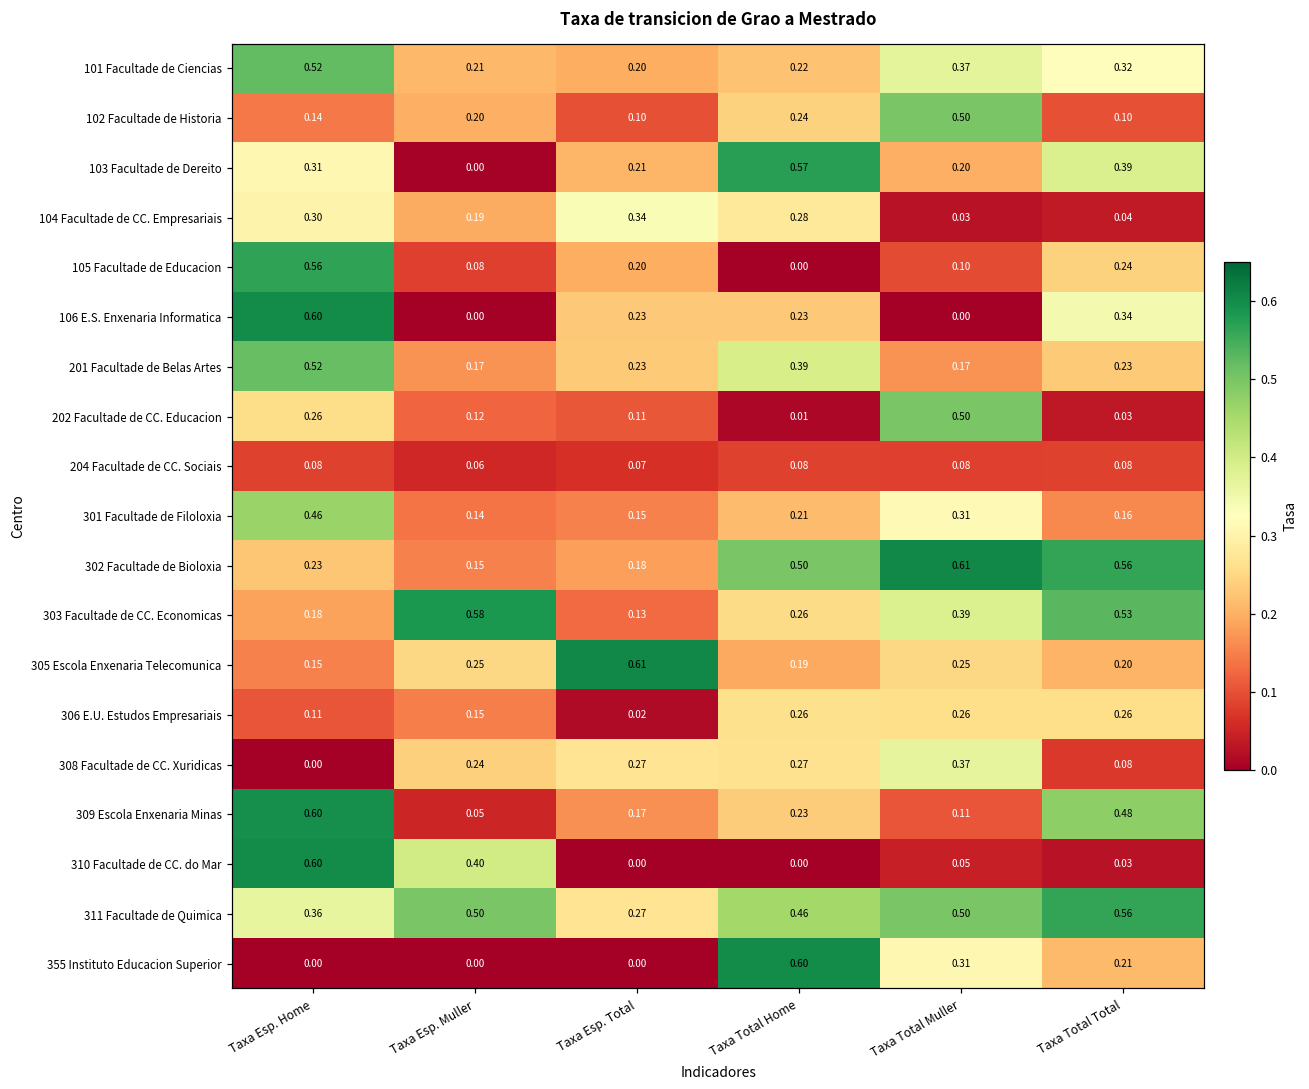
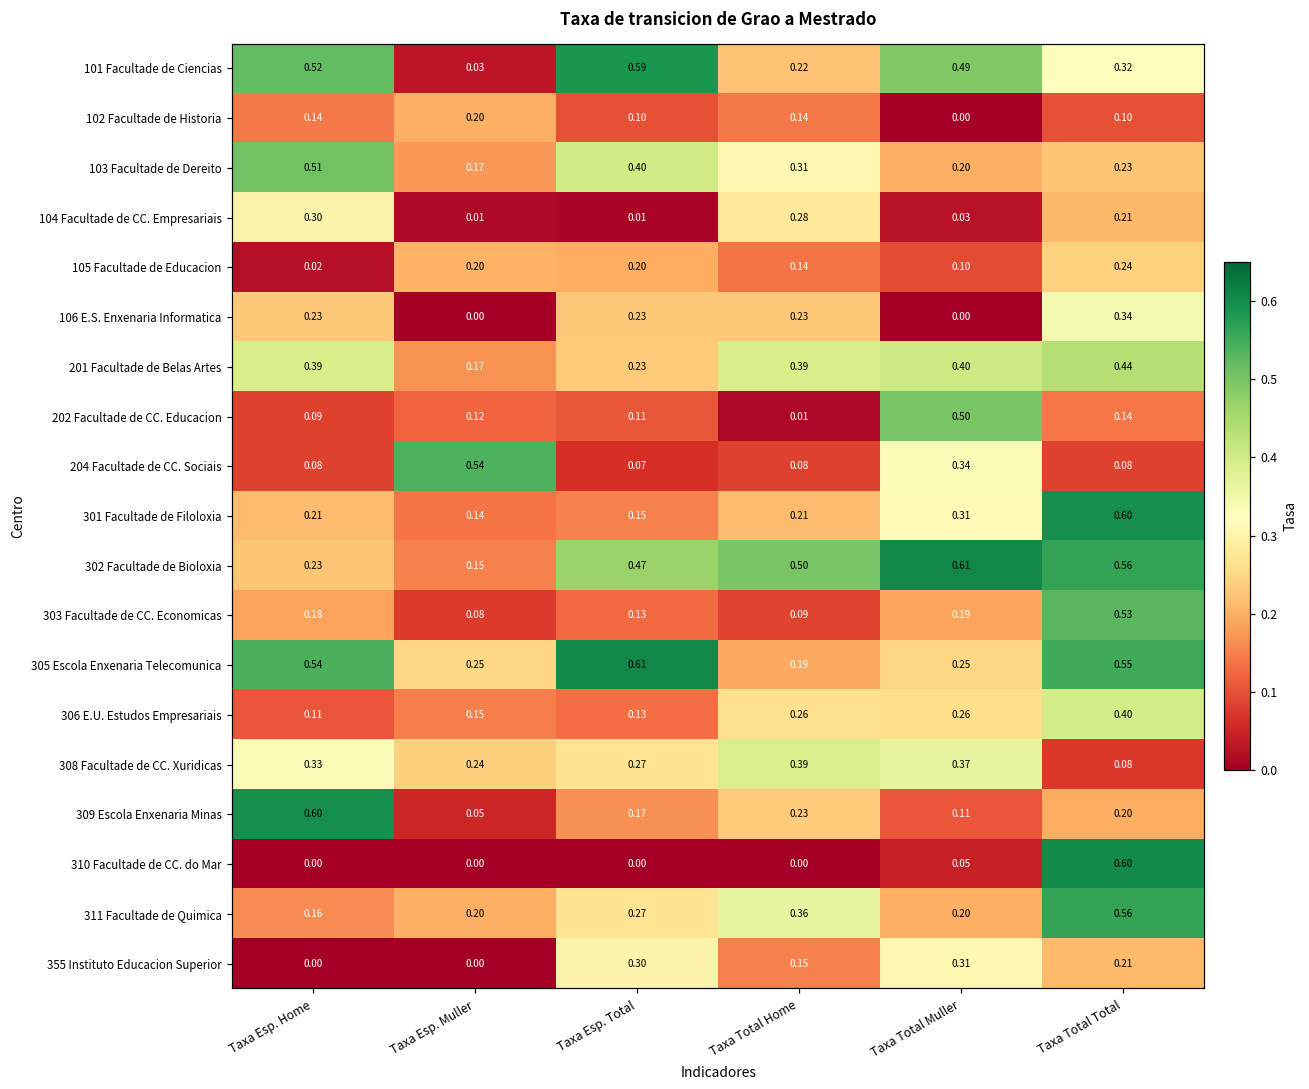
101 Facultade de Ciencias, Taxa Esp. Muller: 0.21 -> 0.03
101 Facultade de Ciencias, Taxa Esp. Total: 0.20 -> 0.59
101 Facultade de Ciencias, Taxa Total Muller: 0.37 -> 0.49
102 Facultade de Historia, Taxa Total Home: 0.24 -> 0.14
102 Facultade de Historia, Taxa Total Muller: 0.50 -> 0.00
103 Facultade de Dereito, Taxa Esp. Home: 0.31 -> 0.51
103 Facultade de Dereito, Taxa Esp. Muller: 0.00 -> 0.17
103 Facultade de Dereito, Taxa Esp. Total: 0.21 -> 0.40
103 Facultade de Dereito, Taxa Total Home: 0.57 -> 0.31
103 Facultade de Dereito, Taxa Total Total: 0.39 -> 0.23
104 Facultade de CC. Empresariais, Taxa Esp. Muller: 0.19 -> 0.01
104 Facultade de CC. Empresariais, Taxa Esp. Total: 0.34 -> 0.01
104 Facultade de CC. Empresariais, Taxa Total Total: 0.04 -> 0.21
105 Facultade de Educacion, Taxa Esp. Home: 0.56 -> 0.02
105 Facultade de Educacion, Taxa Esp. Muller: 0.08 -> 0.20
105 Facultade de Educacion, Taxa Total Home: 0.00 -> 0.14
106 E.S. Enxenaria Informatica, Taxa Esp. Home: 0.60 -> 0.23
201 Facultade de Belas Artes, Taxa Esp. Home: 0.52 -> 0.39
201 Facultade de Belas Artes, Taxa Total Muller: 0.17 -> 0.40
201 Facultade de Belas Artes, Taxa Total Total: 0.23 -> 0.44
202 Facultade de CC. Educacion, Taxa Esp. Home: 0.26 -> 0.09
202 Facultade de CC. Educacion, Taxa Total Total: 0.03 -> 0.14
204 Facultade de CC. Sociais, Taxa Esp. Muller: 0.06 -> 0.54
204 Facultade de CC. Sociais, Taxa Total Muller: 0.08 -> 0.34
301 Facultade de Filoloxia, Taxa Esp. Home: 0.46 -> 0.21
301 Facultade de Filoloxia, Taxa Total Total: 0.16 -> 0.60
302 Facultade de Bioloxia, Taxa Esp. Total: 0.18 -> 0.47
303 Facultade de CC. Economicas, Taxa Esp. Muller: 0.58 -> 0.08
303 Facultade de CC. Economicas, Taxa Total Home: 0.26 -> 0.09
303 Facultade de CC. Economicas, Taxa Total Muller: 0.39 -> 0.19
305 Escola Enxenaria Telecomunica, Taxa Esp. Home: 0.15 -> 0.54
305 Escola Enxenaria Telecomunica, Taxa Total Total: 0.20 -> 0.55
306 E.U. Estudos Empresariais, Taxa Esp. Total: 0.02 -> 0.13
306 E.U. Estudos Empresariais, Taxa Total Total: 0.26 -> 0.40
308 Facultade de CC. Xuridicas, Taxa Esp. Home: 0.00 -> 0.33
308 Facultade de CC. Xuridicas, Taxa Total Home: 0.27 -> 0.39
309 Escola Enxenaria Minas, Taxa Total Total: 0.48 -> 0.20
310 Facultade de CC. do Mar, Taxa Esp. Home: 0.60 -> 0.00
310 Facultade de CC. do Mar, Taxa Esp. Muller: 0.40 -> 0.00
310 Facultade de CC. do Mar, Taxa Total Total: 0.03 -> 0.60
311 Facultade de Quimica, Taxa Esp. Home: 0.36 -> 0.16
311 Facultade de Quimica, Taxa Esp. Muller: 0.50 -> 0.20
311 Facultade de Quimica, Taxa Total Home: 0.46 -> 0.36
311 Facultade de Quimica, Taxa Total Muller: 0.50 -> 0.20
355 Instituto Educacion Superior, Taxa Esp. Total: 0.00 -> 0.30
355 Instituto Educacion Superior, Taxa Total Home: 0.60 -> 0.15
